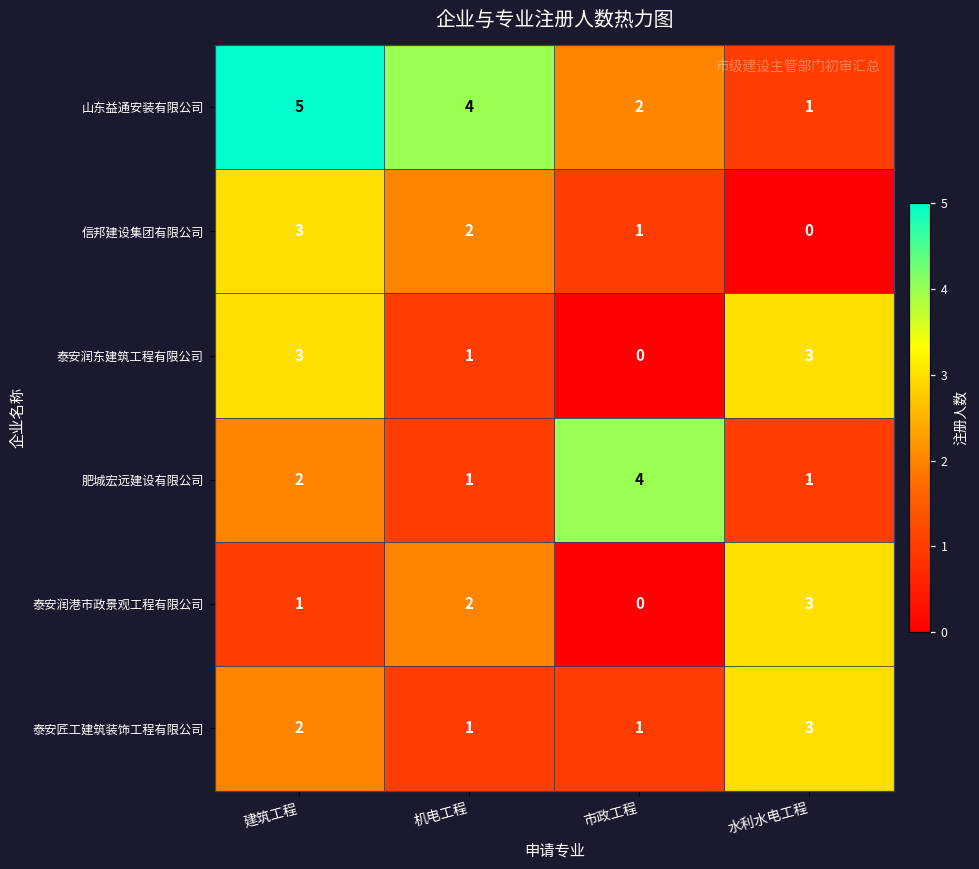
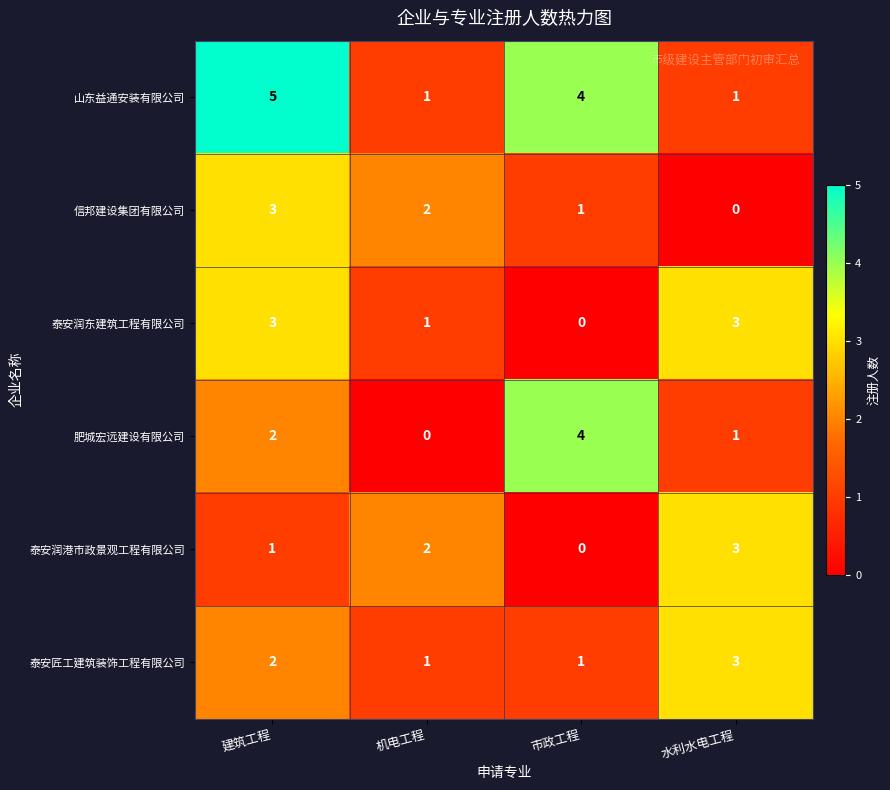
山东益通安装有限公司, 机电工程: 4 -> 1
山东益通安装有限公司, 市政工程: 2 -> 4
肥城宏远建设有限公司, 机电工程: 1 -> 0
